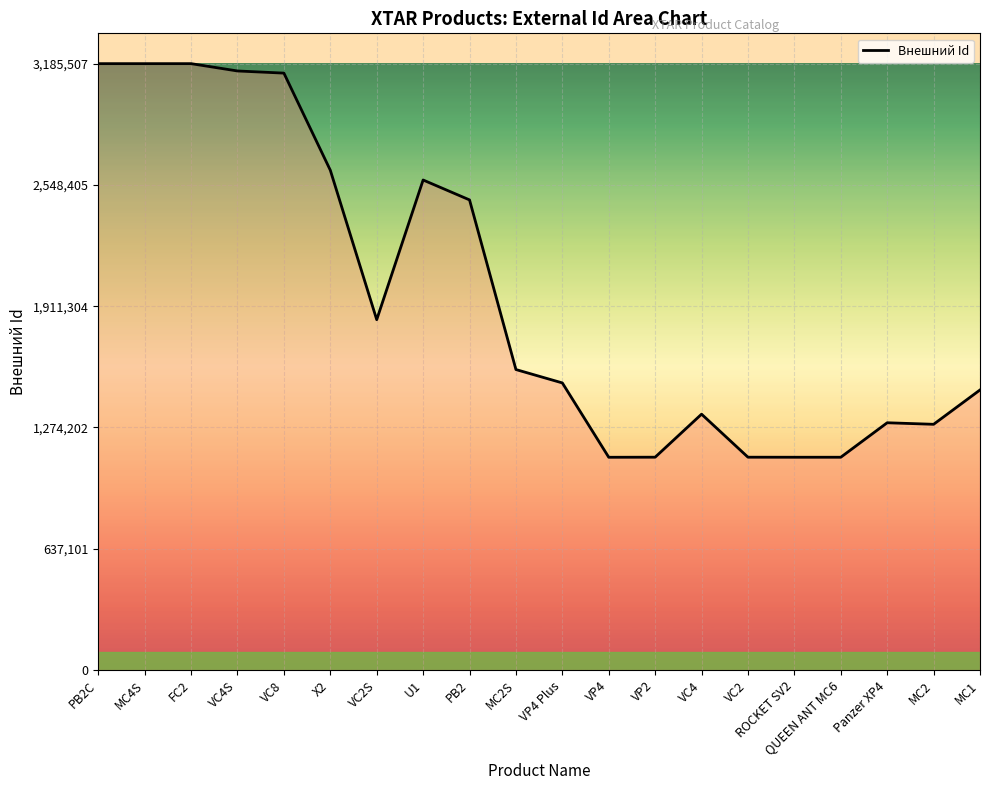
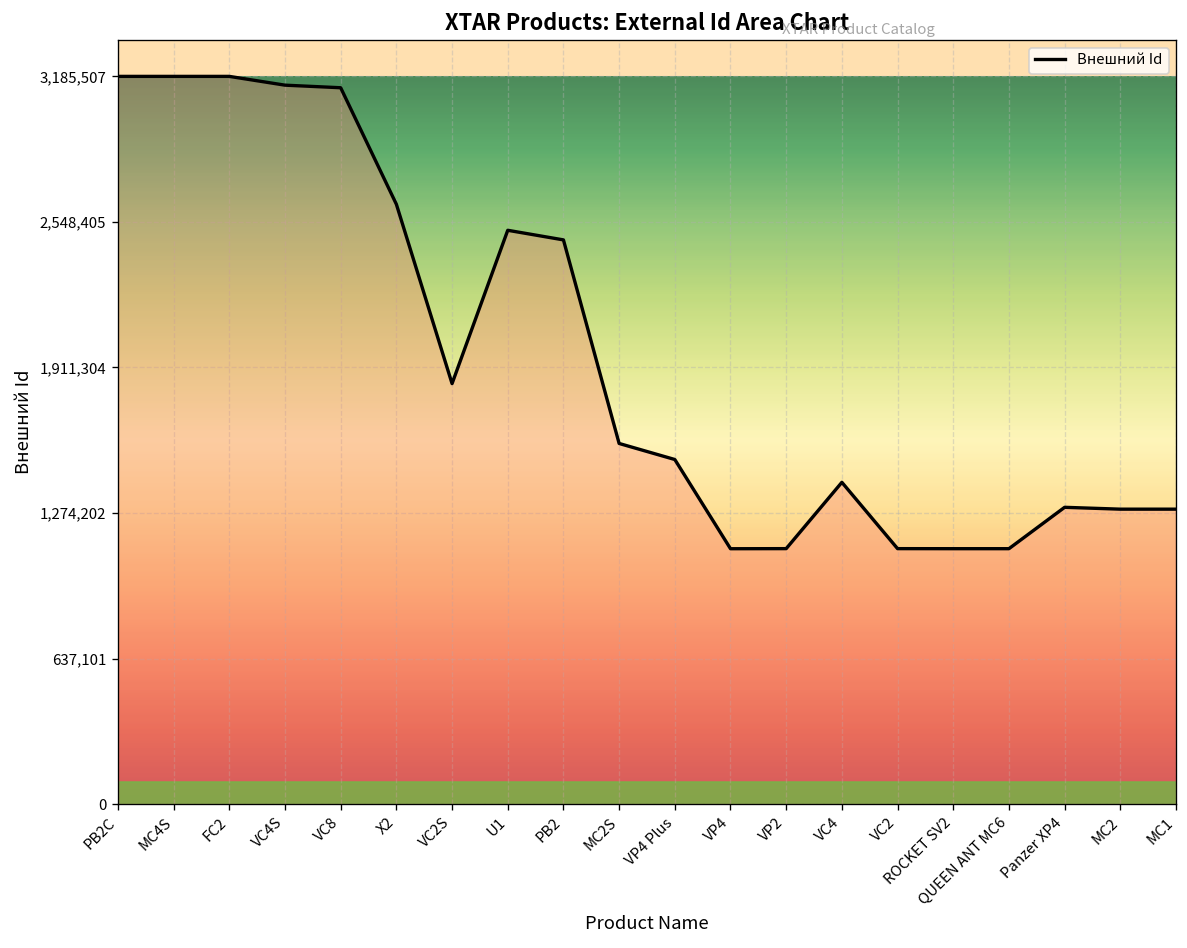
U1: 2,570,000 -> 2,510,000
VC4: 1,340,000 -> 1,410,000
MC1: 1,470,000 -> 1,290,000
